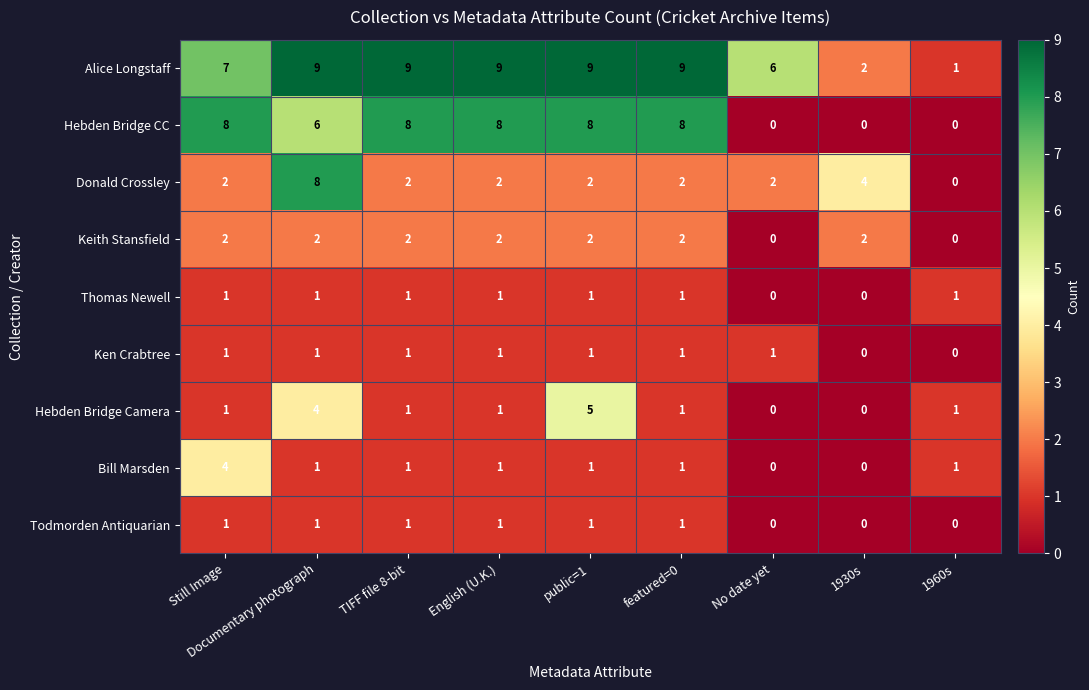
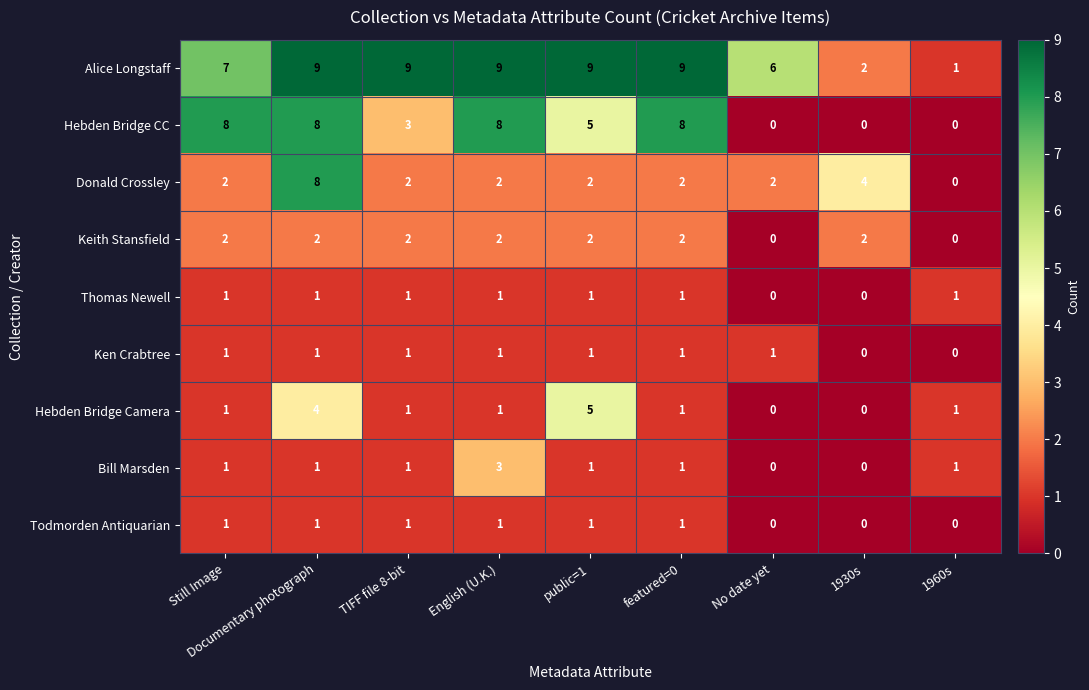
Hebden Bridge CC, Documentary photograph: 6 -> 8
Hebden Bridge CC, TIFF file 8-bit: 8 -> 3
Hebden Bridge CC, public=1: 8 -> 5
Bill Marsden, Still Image: 4 -> 1
Bill Marsden, English (U.K.): 1 -> 3
